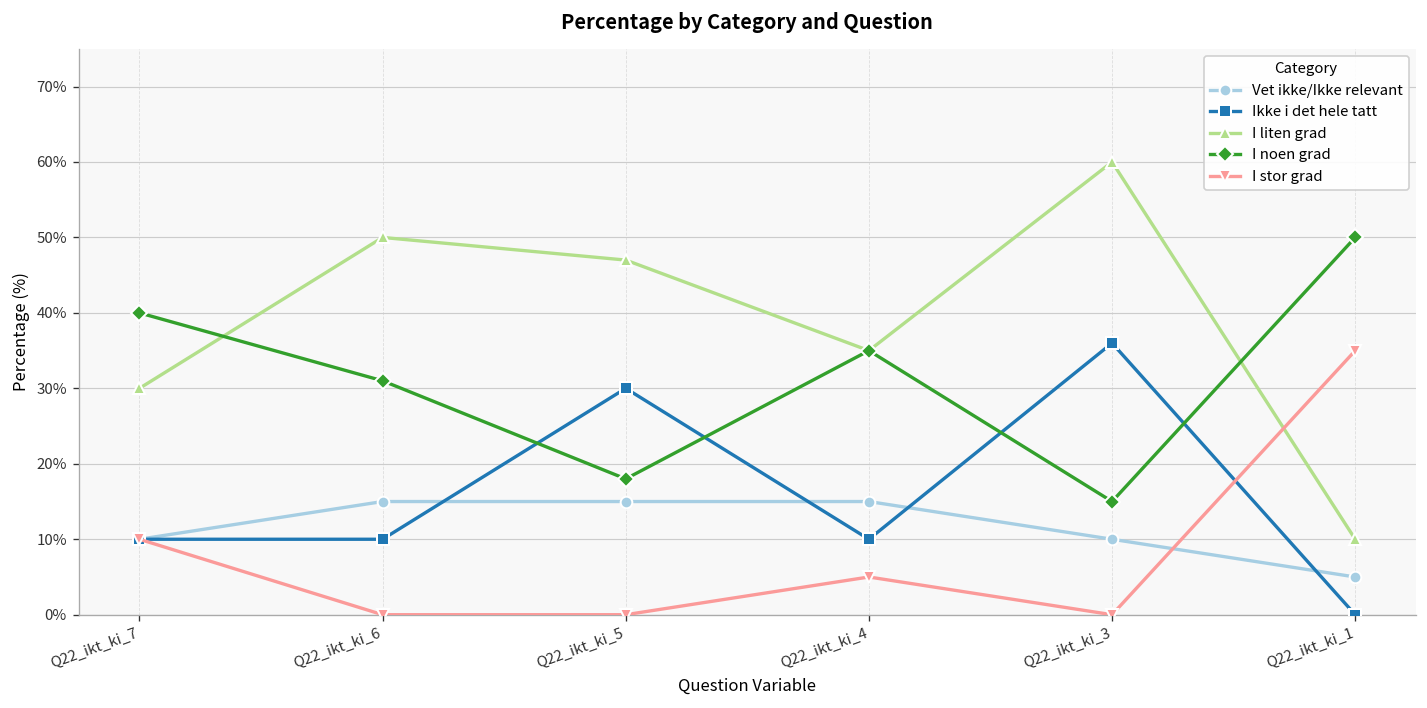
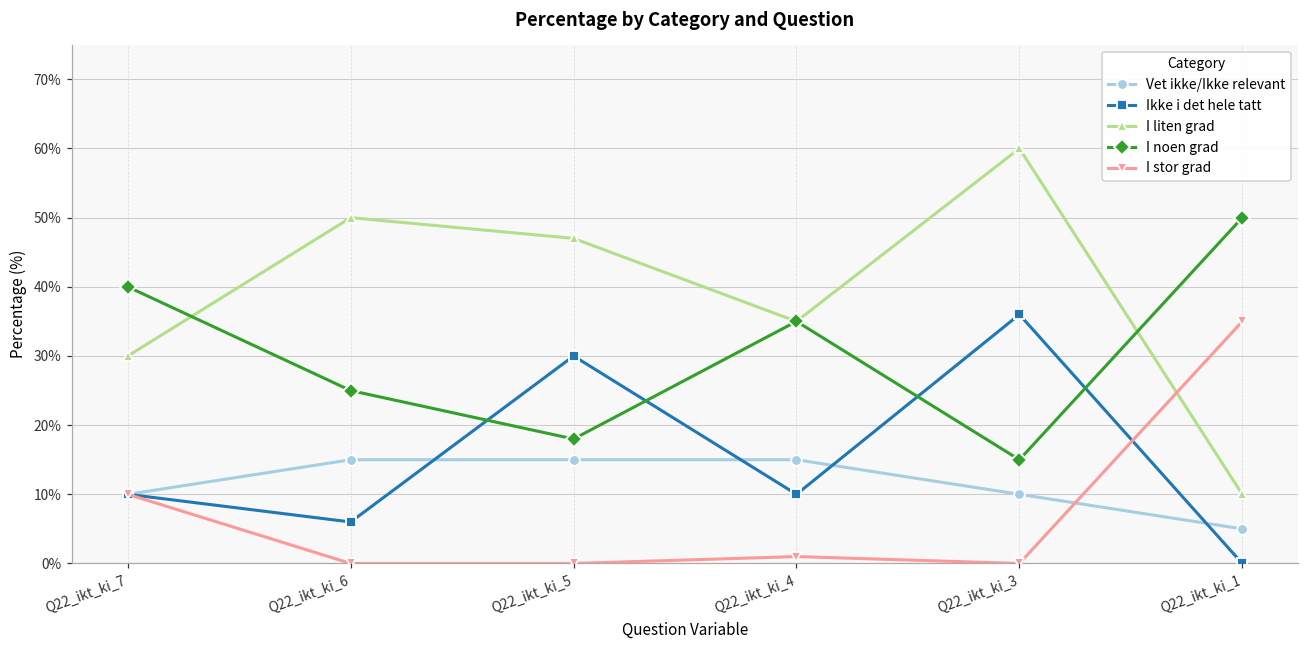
Ikke i det hele tatt, Q22_ikt_ki_6: 10% -> 6%
I noen grad, Q22_ikt_ki_6: 31% -> 25%
I stor grad, Q22_ikt_ki_4: 5% -> 1%
